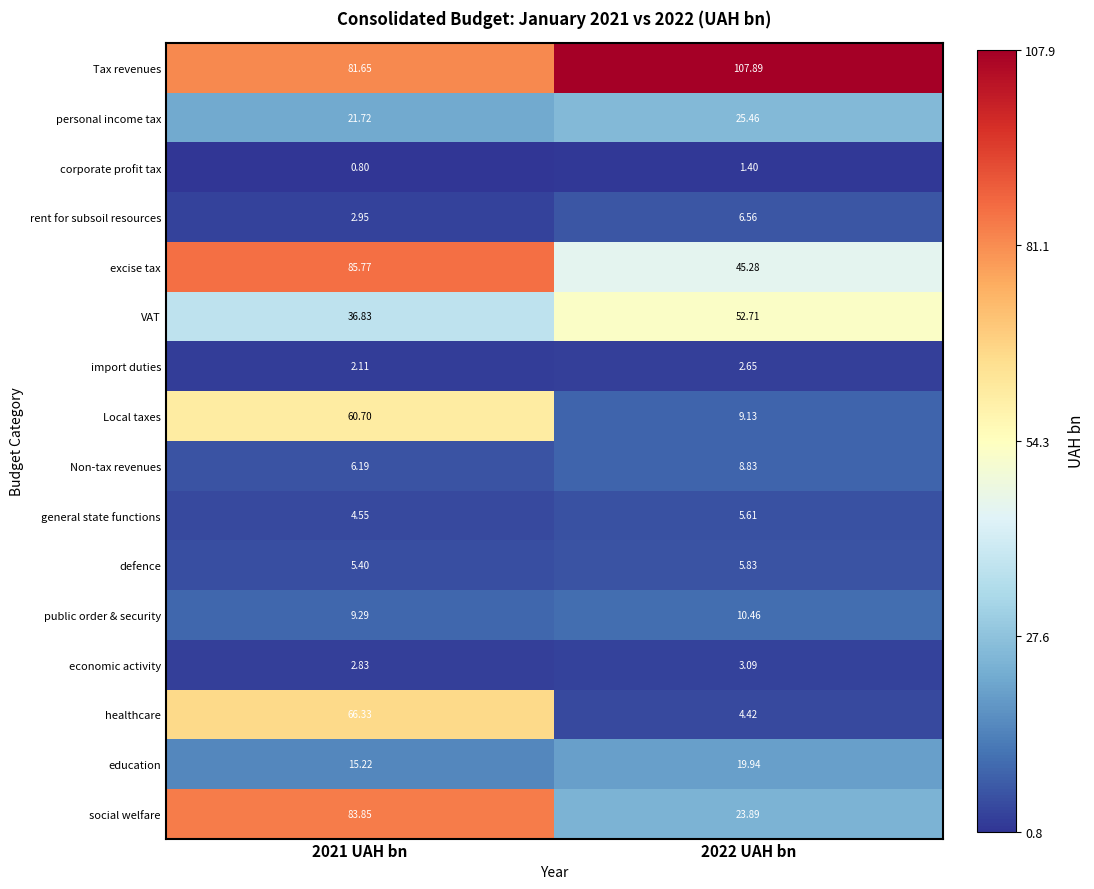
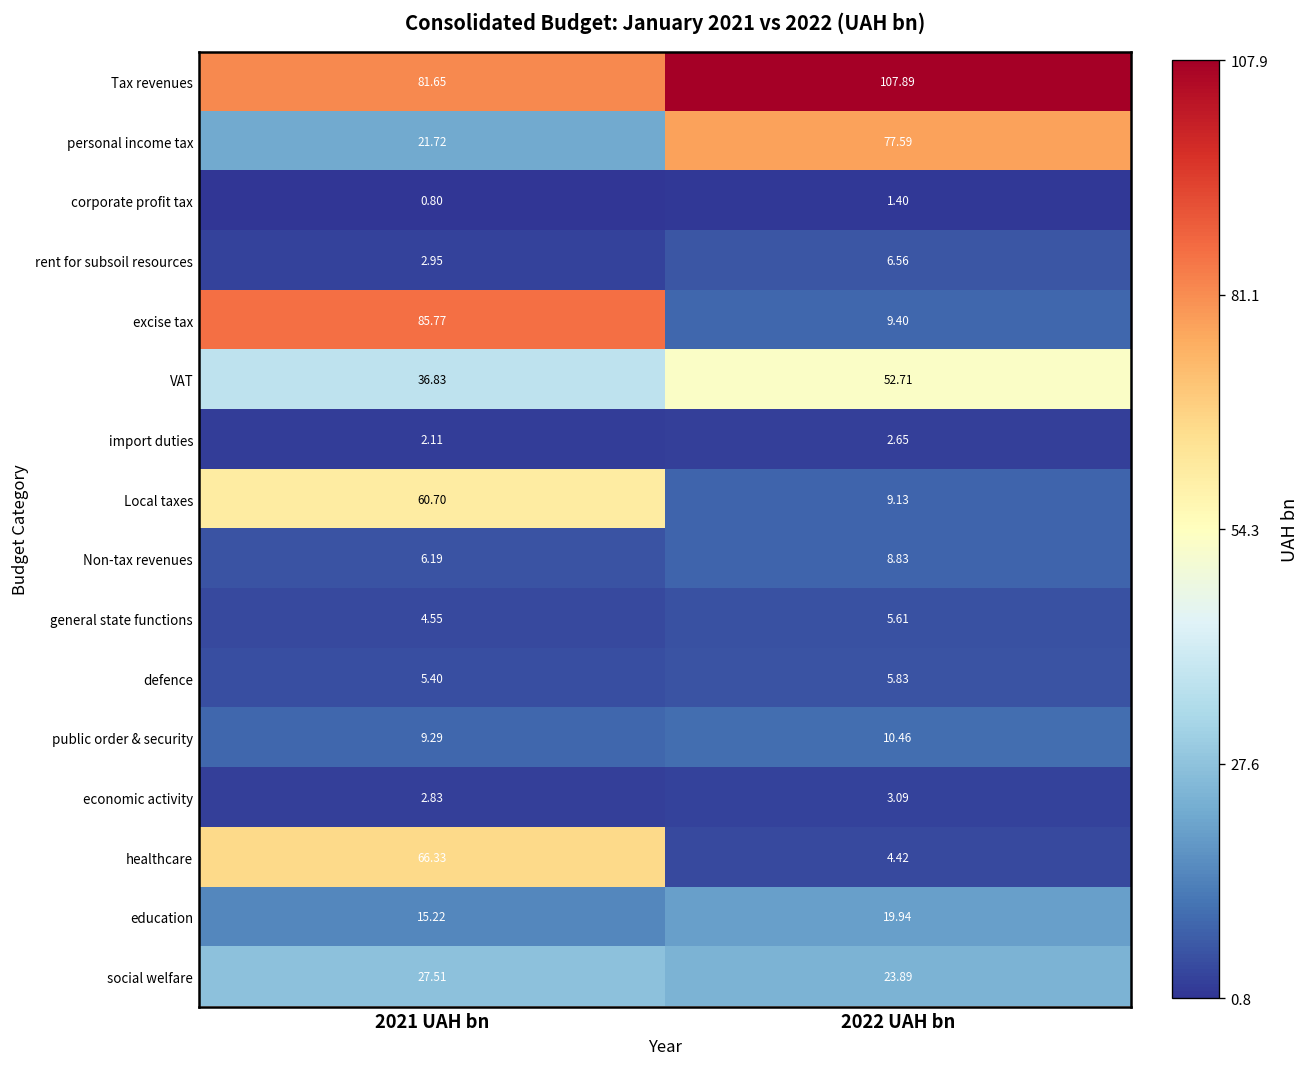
personal income tax, 2022 UAH bn: 25.46 -> 77.59
excise tax, 2022 UAH bn: 45.28 -> 9.40
social welfare, 2021 UAH bn: 83.85 -> 27.51
